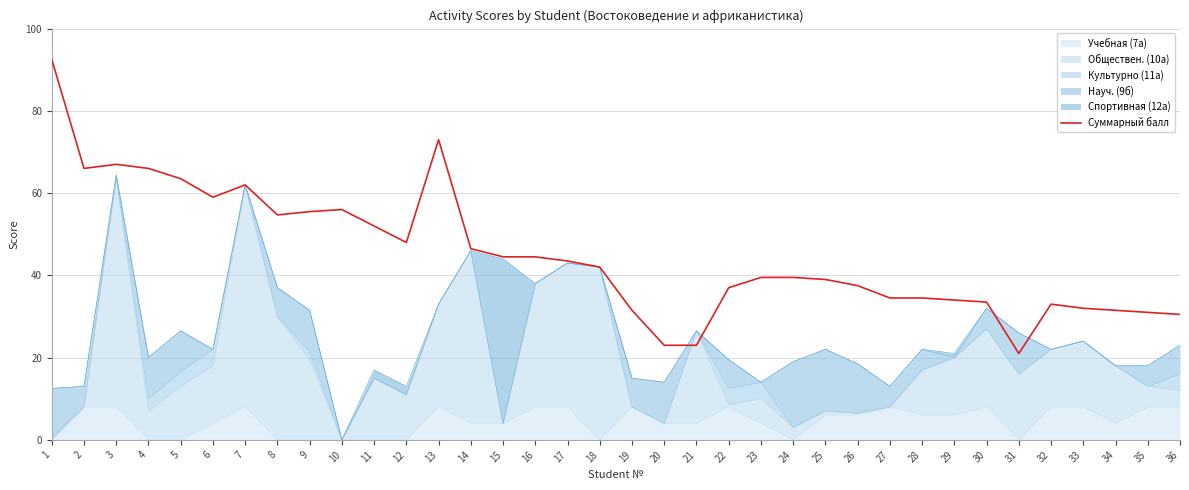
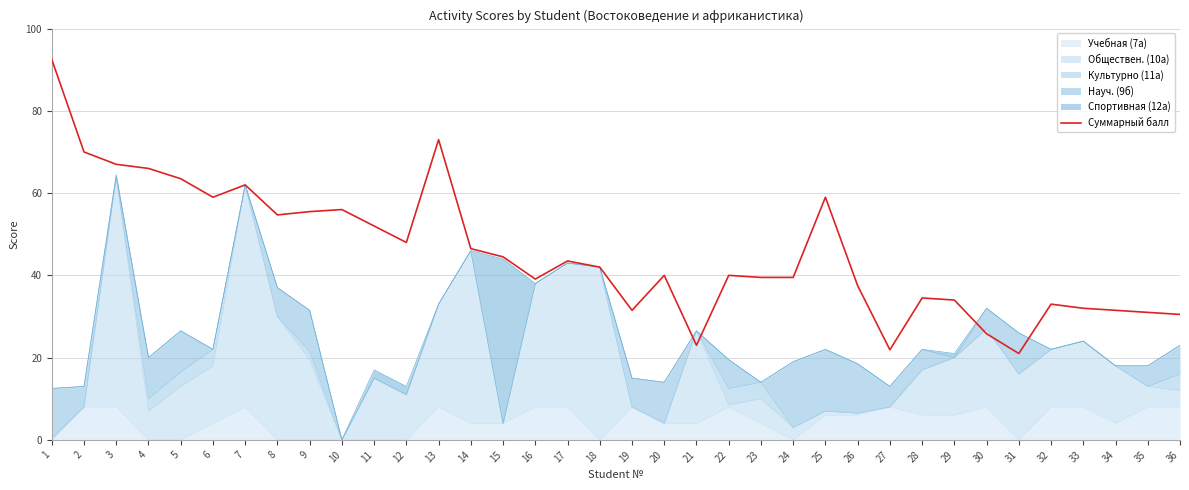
Суммарный балл, 2: 66 -> 70
Суммарный балл, 16: 45 -> 39
Суммарный балл, 20: 23 -> 40
Суммарный балл, 22: 37 -> 40
Суммарный балл, 25: 39 -> 59
Суммарный балл, 27: 35 -> 22
Суммарный балл, 30: 34 -> 26
